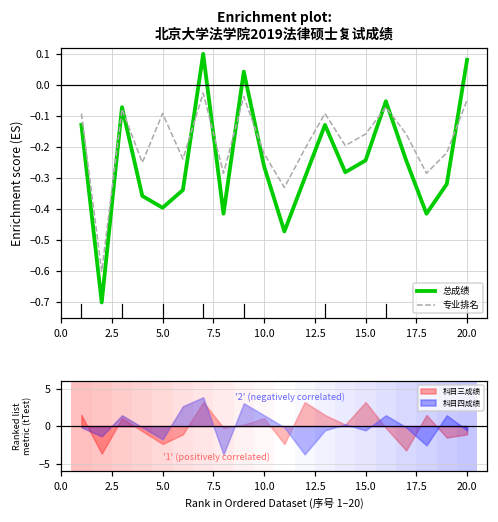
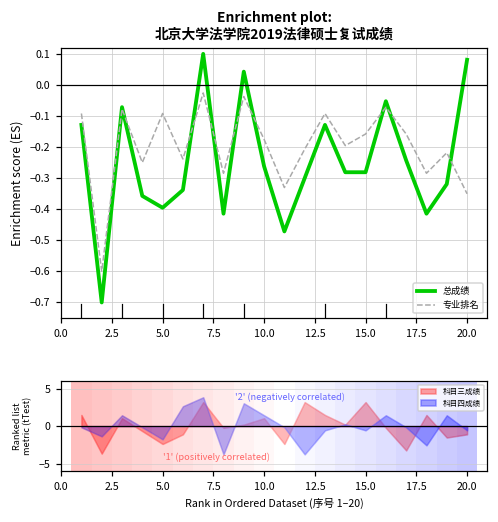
Enrichment plot: 北京大学法学院2019法律硕士复试成绩, 专业排名, 10.0: -0.22 -> -0.18
Enrichment plot: 北京大学法学院2019法律硕士复试成绩, 总成绩, 15.0: -0.24 -> -0.28
Enrichment plot: 北京大学法学院2019法律硕士复试成绩, 专业排名, 20.0: -0.05 -> -0.35
